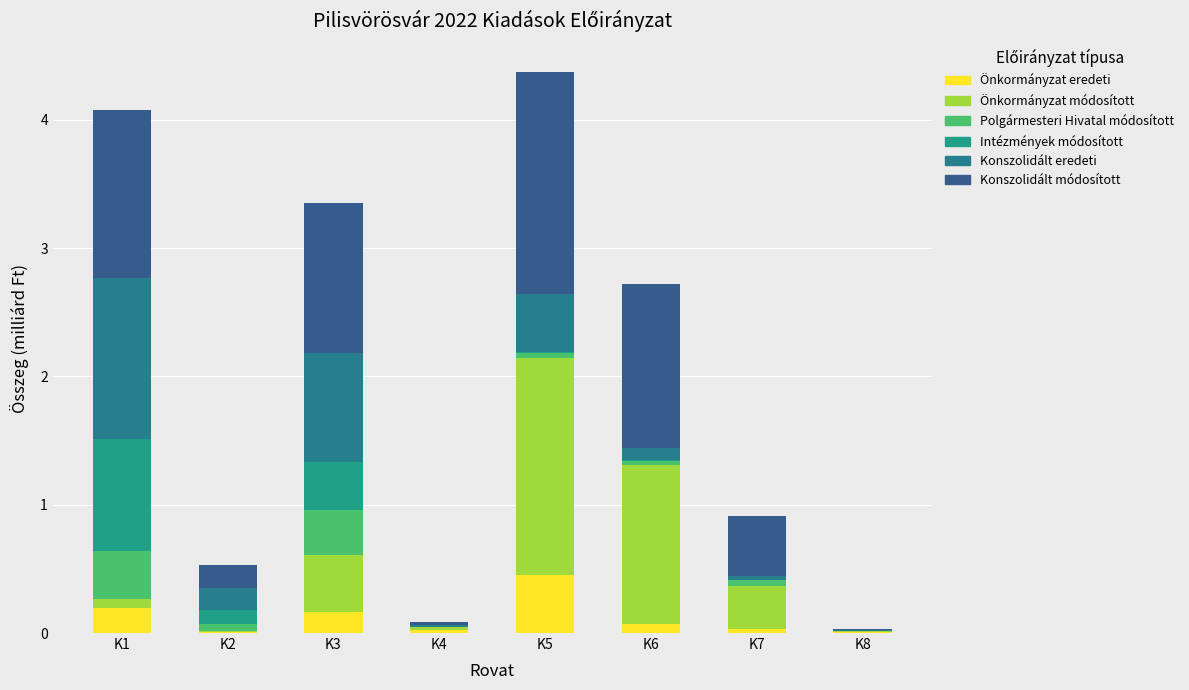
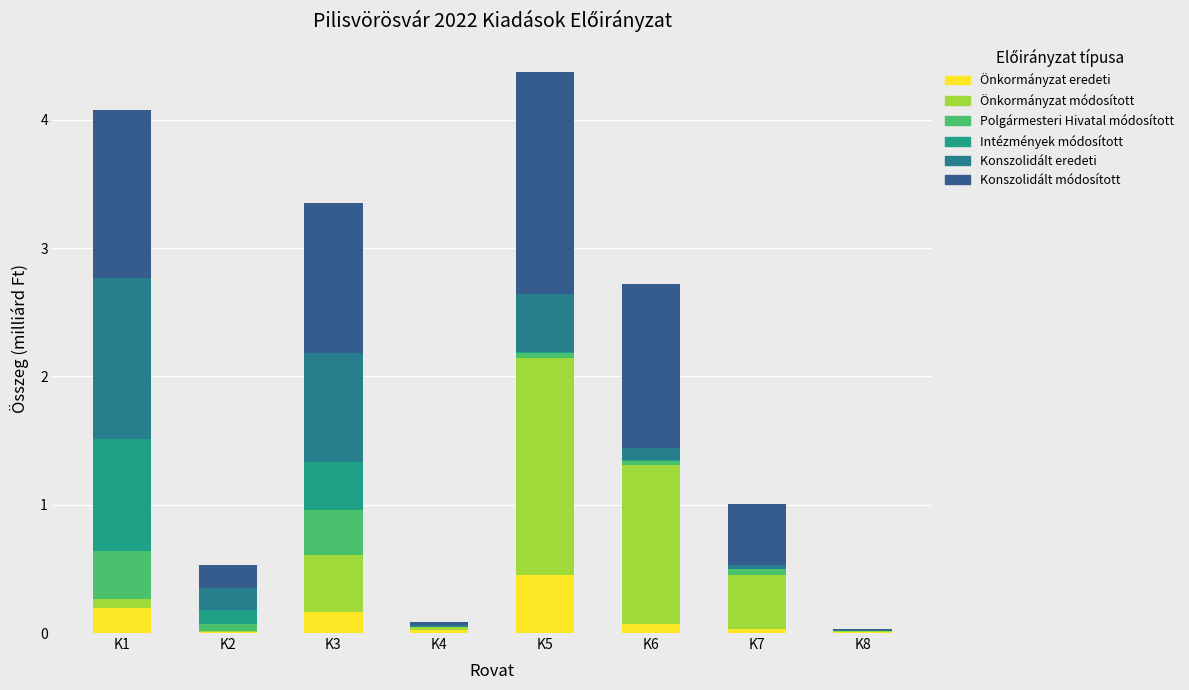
Önkormányzat módosított, K7: 0.33 -> 0.42
